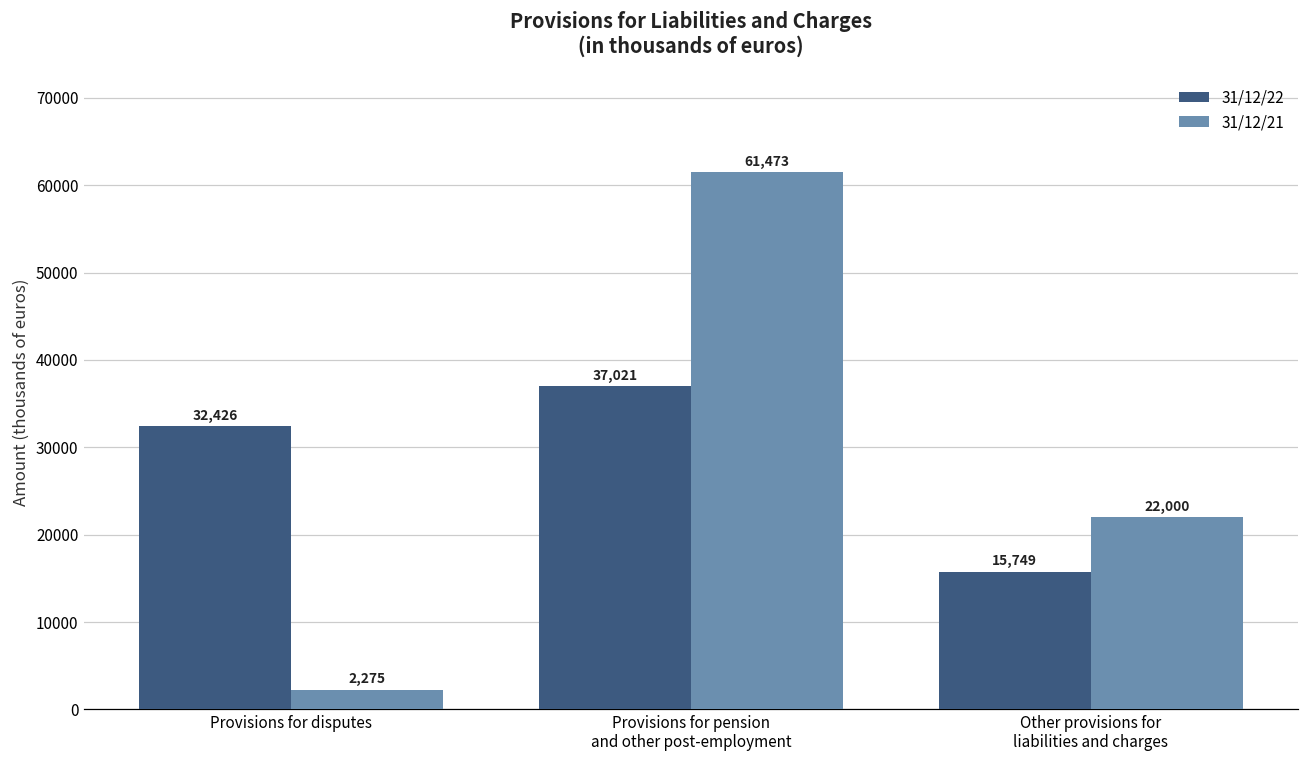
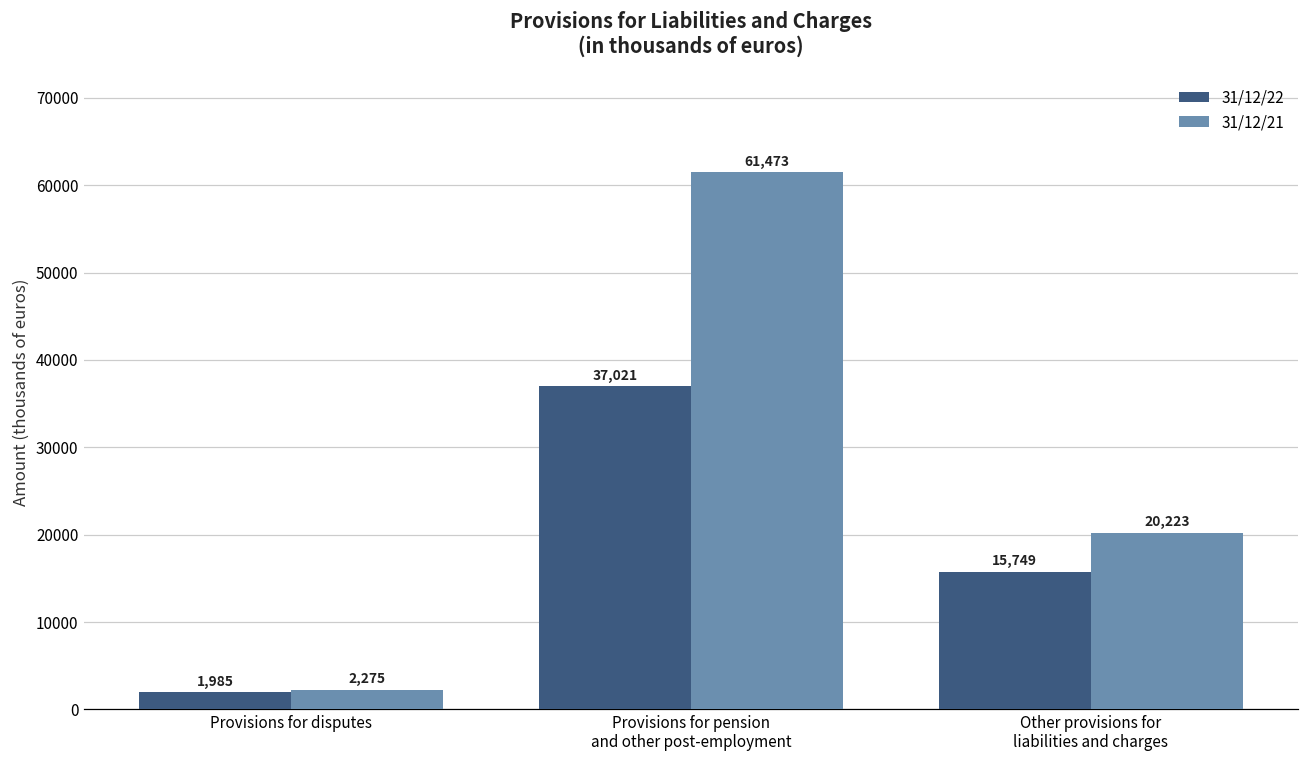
31/12/22, Provisions for disputes: 32,426 -> 1,985
31/12/21, Other provisions for liabilities and charges: 22,000 -> 20,223
